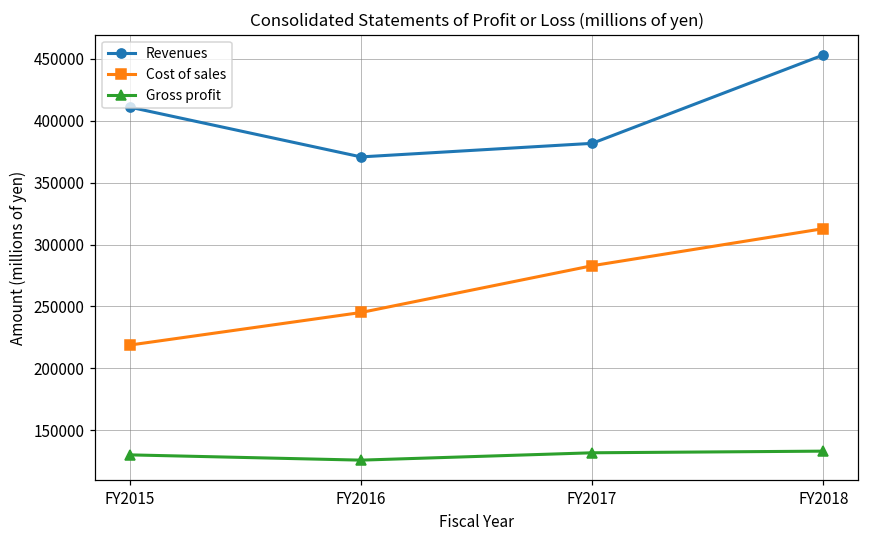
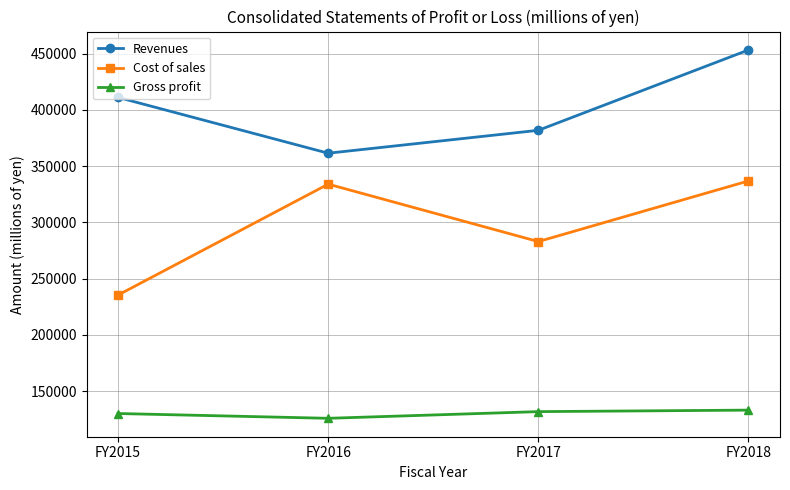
Cost of sales, FY2015: 219000 -> 235000
Revenues, FY2016: 371000 -> 361000
Cost of sales, FY2016: 245000 -> 334000
Cost of sales, FY2018: 313000 -> 337000
